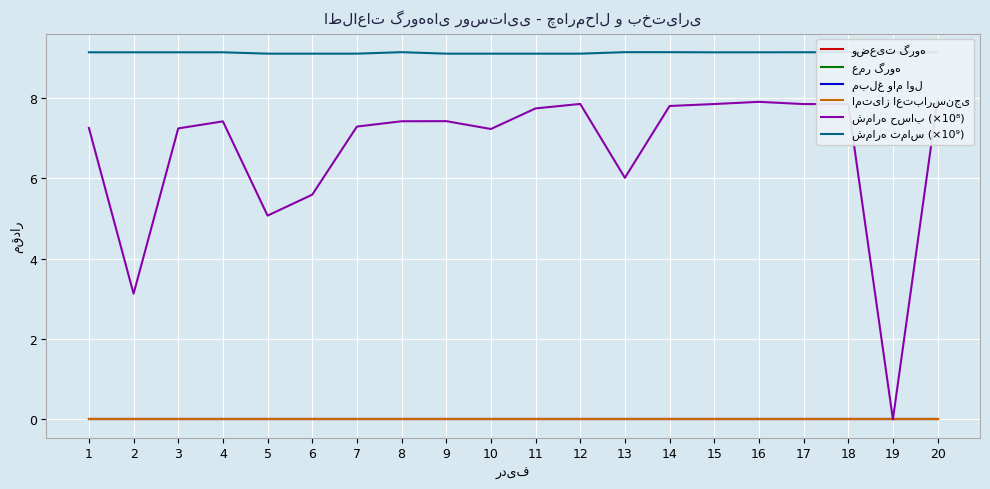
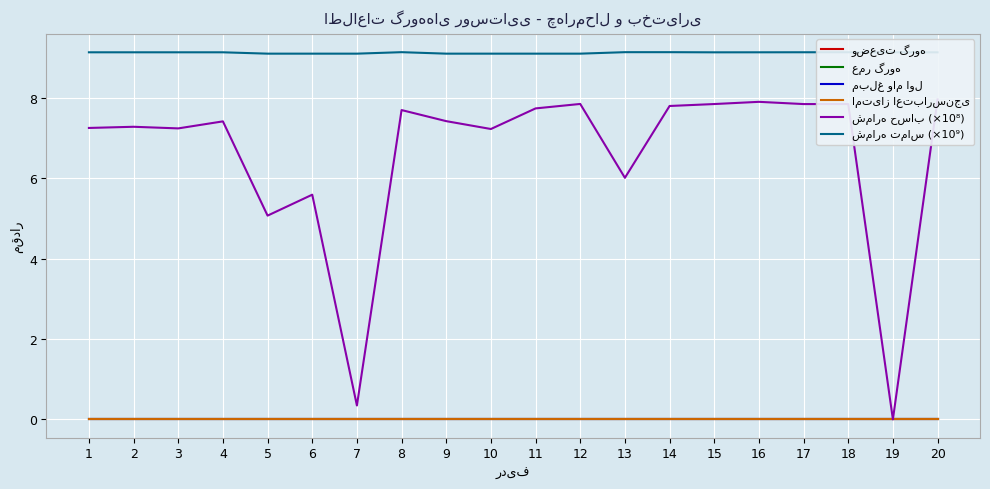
شماره حساب (×10⁸), 2: 3.1 -> 7.3
شماره حساب (×10⁸), 7: 7.3 -> 0.3
شماره حساب (×10⁸), 8: 7.4 -> 7.7
